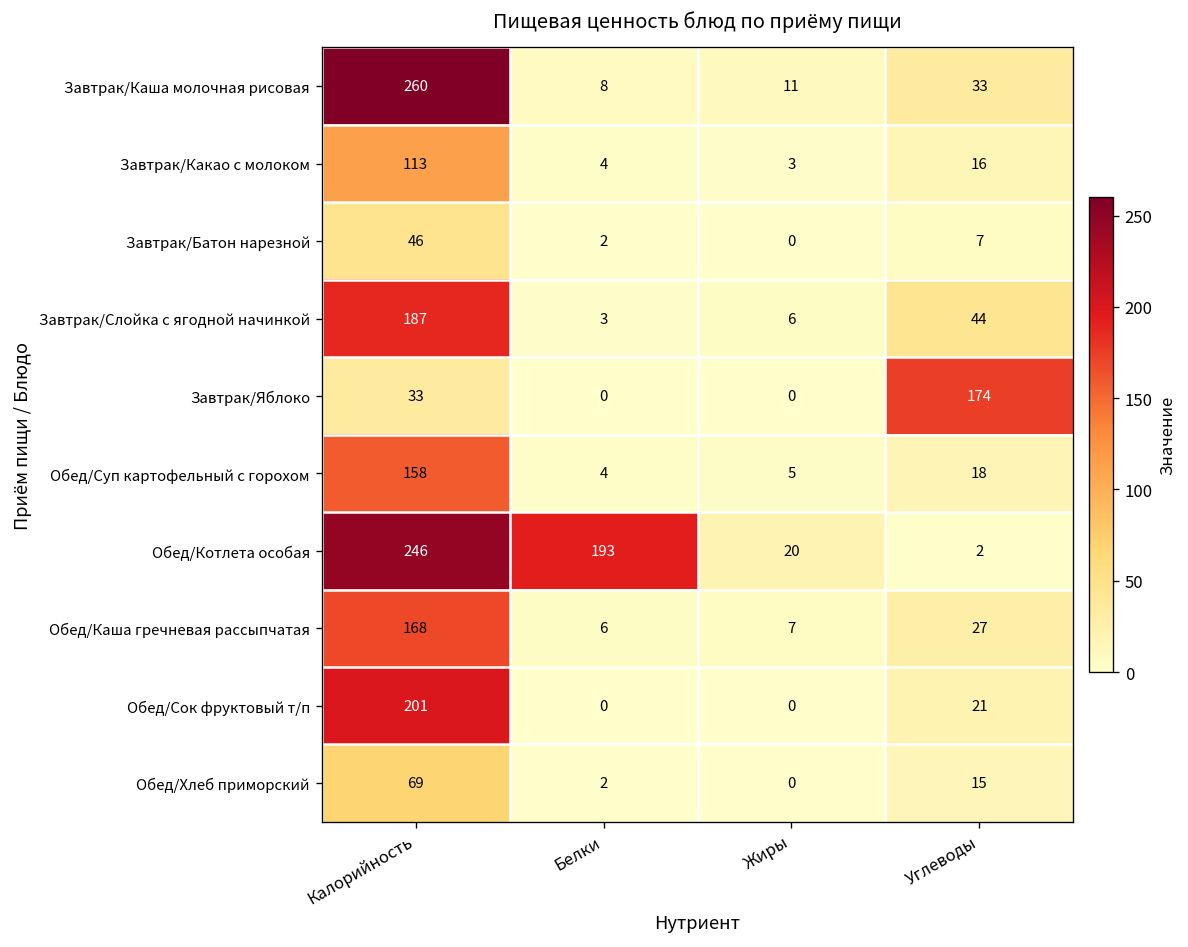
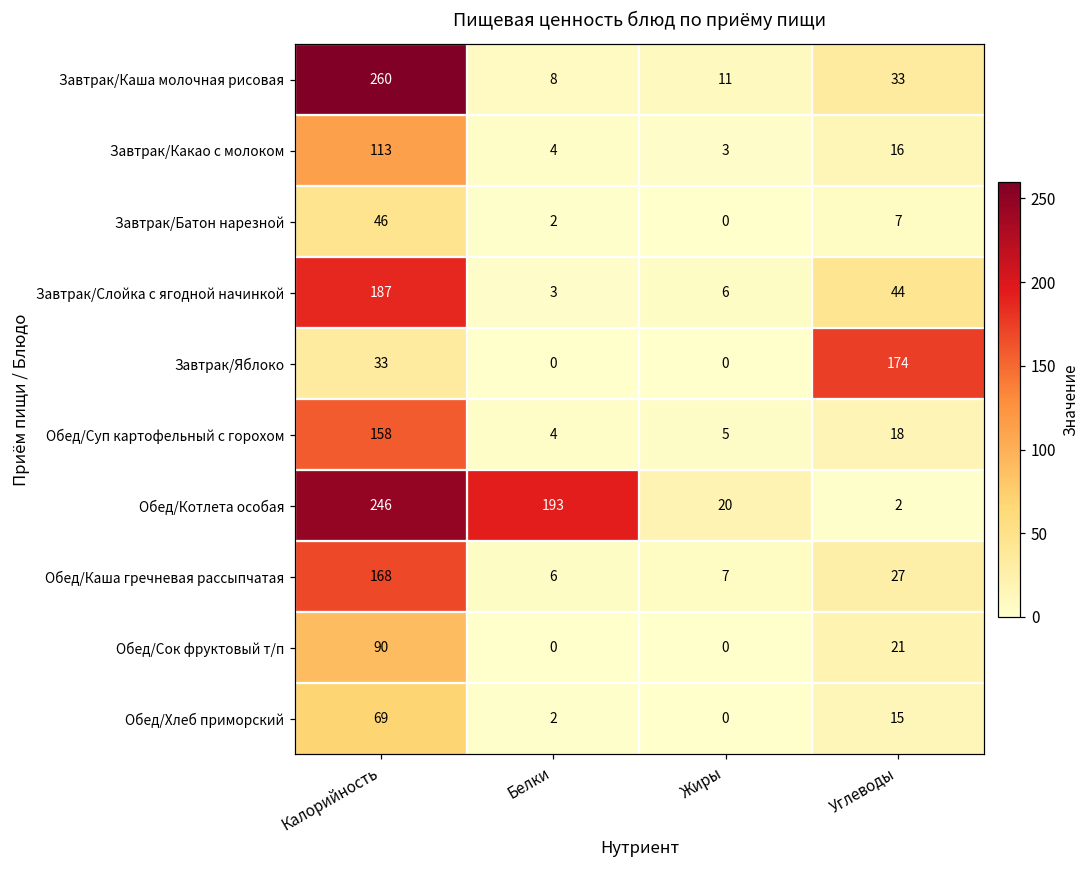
Обед/Сок фруктовый т/п, Калорийность: 201 -> 90
